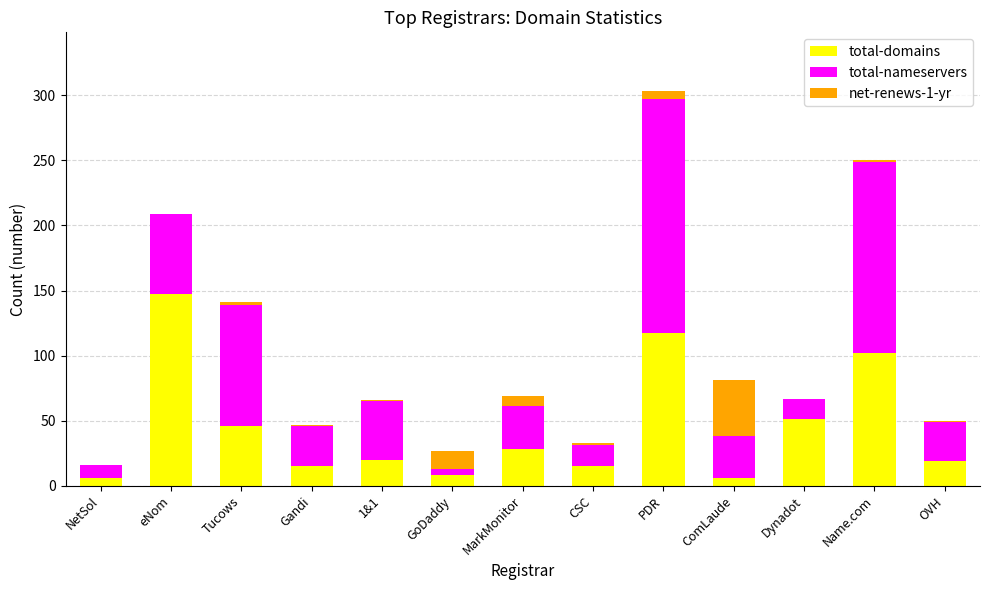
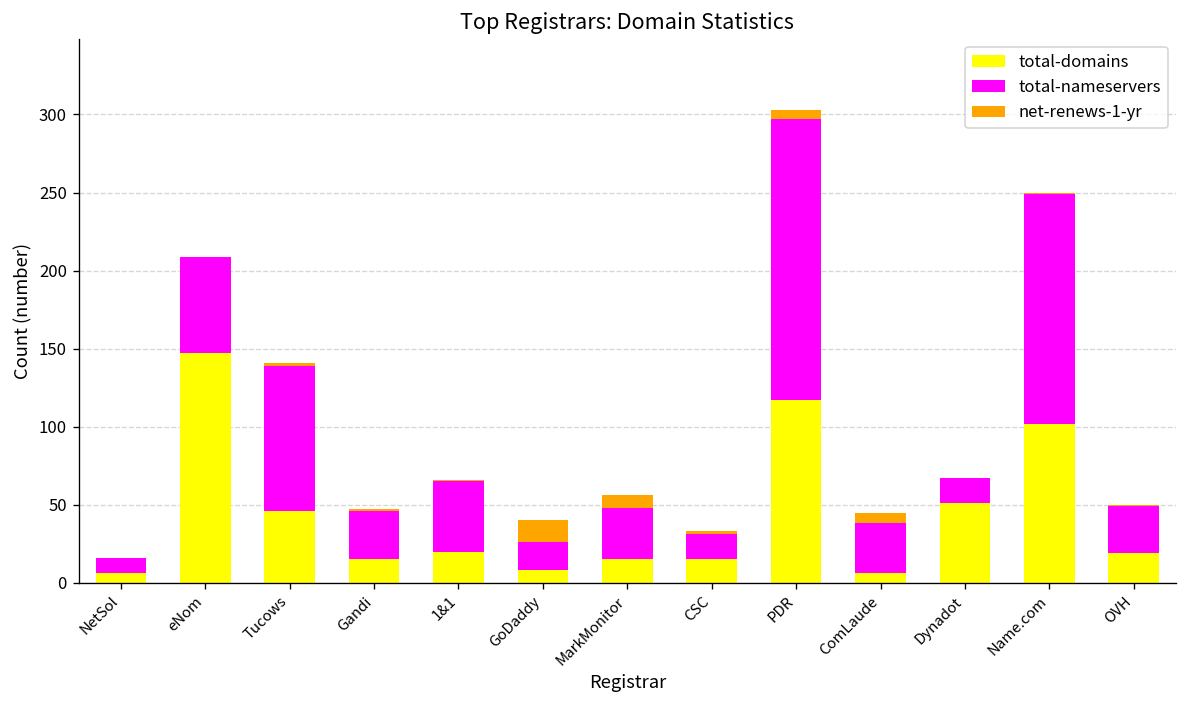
total-nameservers, GoDaddy: 5 -> 18
total-domains, MarkMonitor: 28 -> 15
net-renews-1-yr, ComLaude: 43 -> 7
